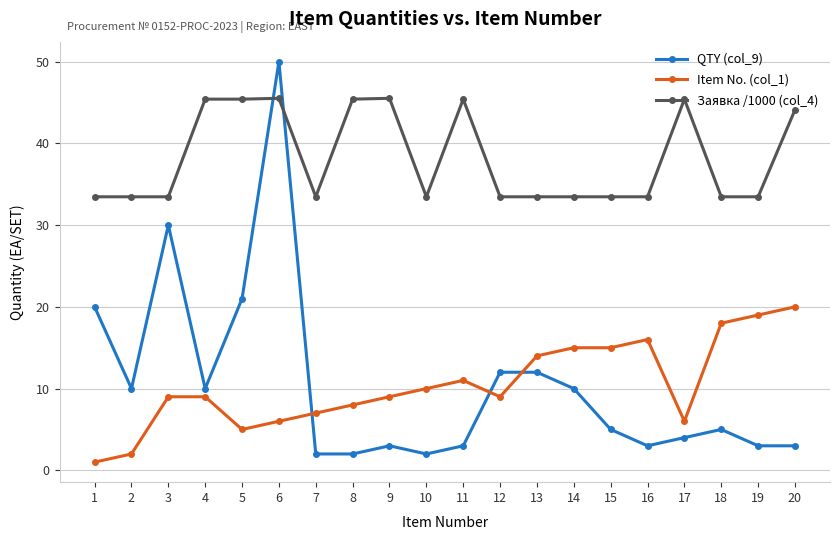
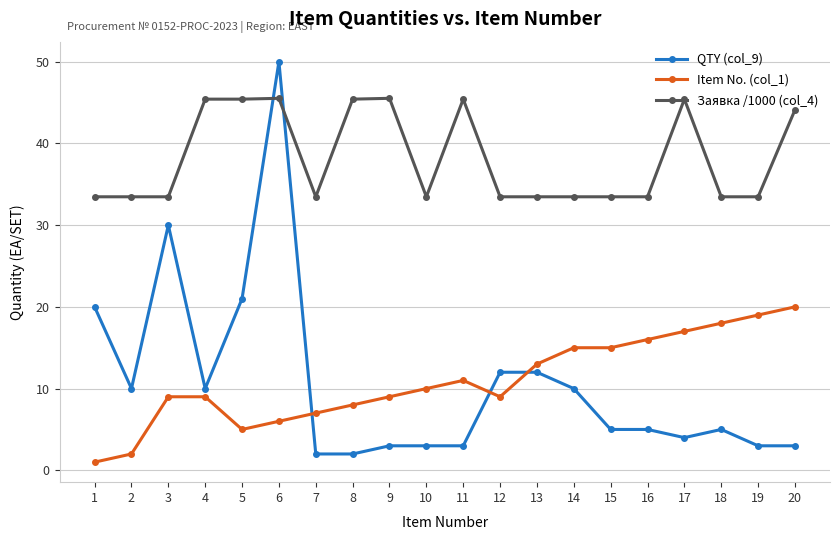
QTY (col_9), 10: 2 -> 3
Item No. (col_1), 13: 14 -> 13
QTY (col_9), 16: 3 -> 5
Item No. (col_1), 17: 6 -> 17
